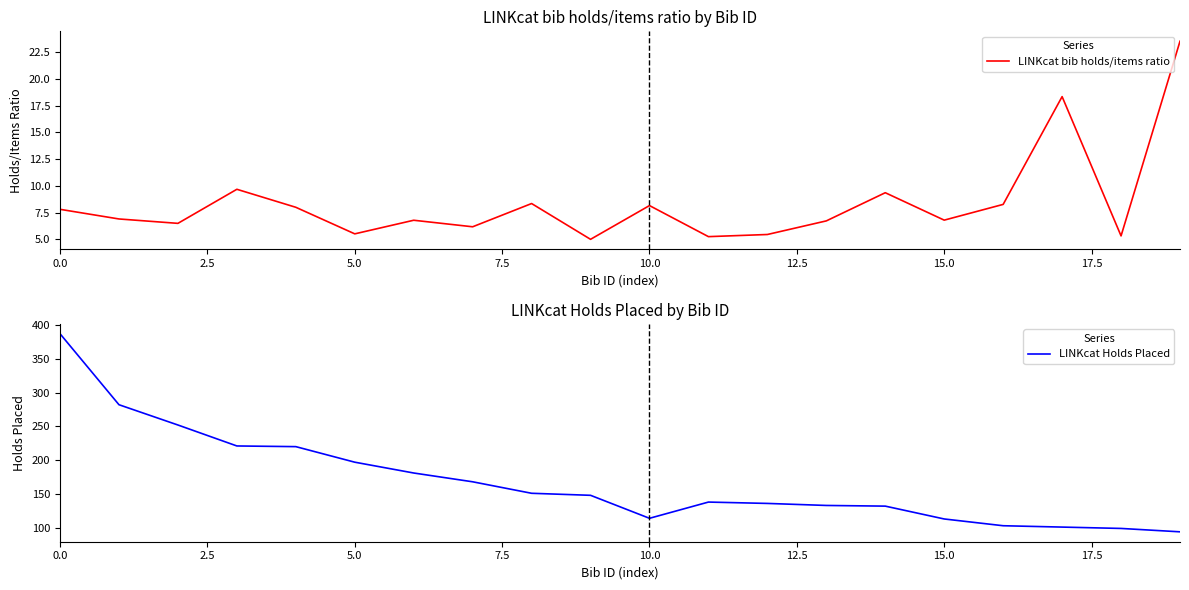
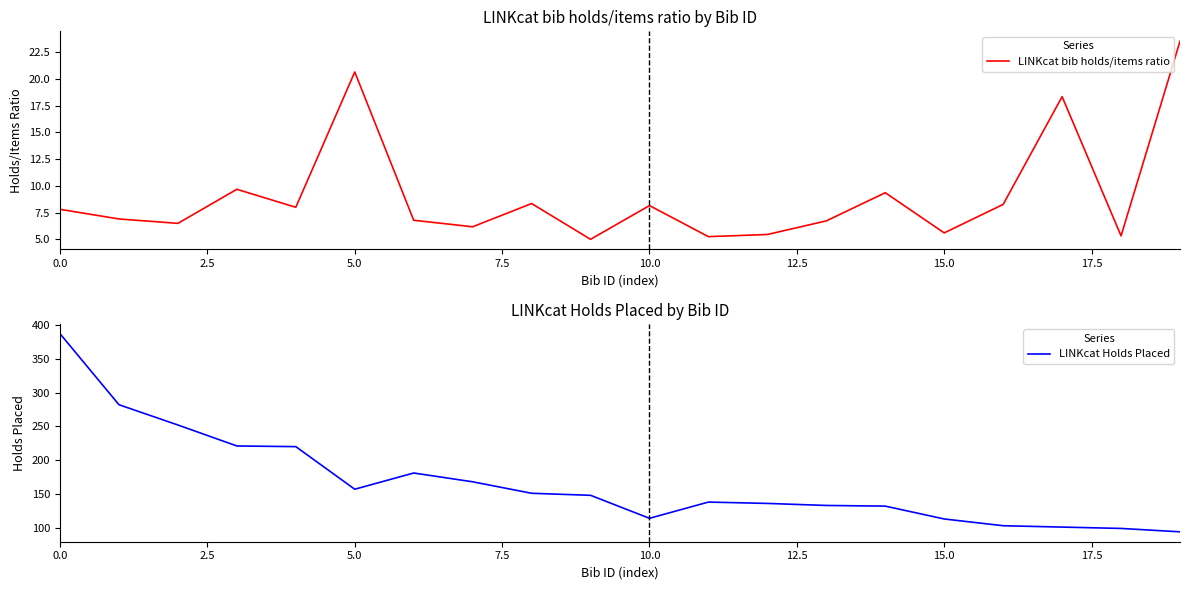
LINKcat bib holds/items ratio by Bib ID, 5.0: 5.5 -> 20.6
LINKcat bib holds/items ratio by Bib ID, 15.0: 6.8 -> 5.6
LINKcat Holds Placed by Bib ID, 5.0: 200 -> 160
